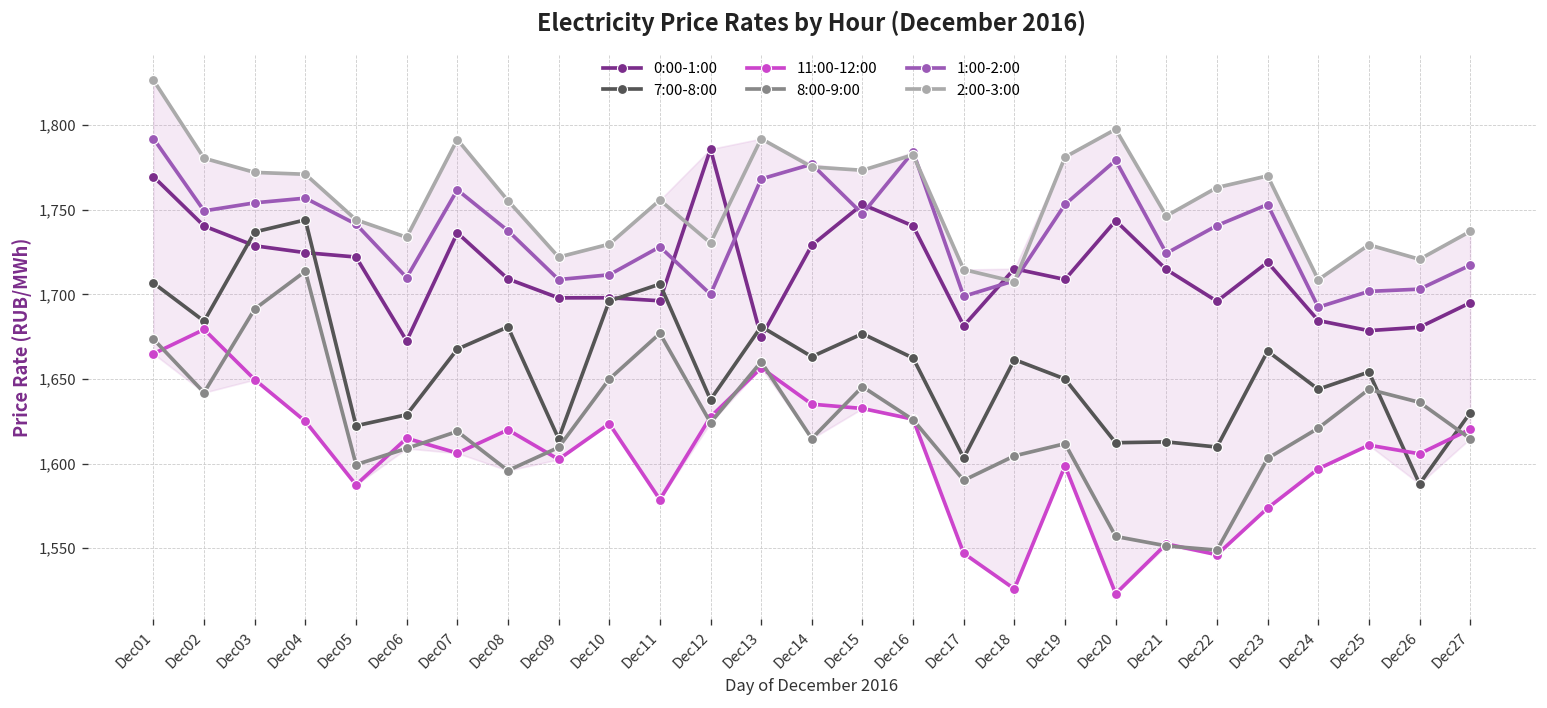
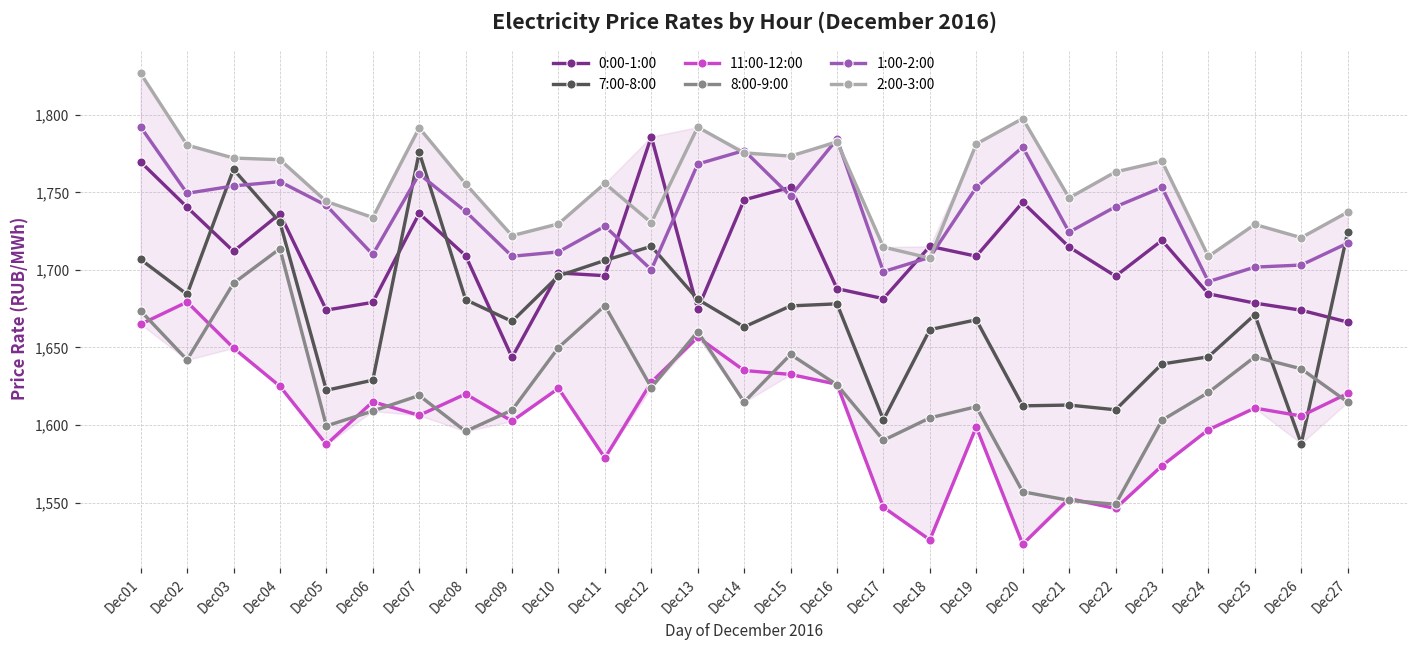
0:00-1:00, Dec03: 1,729 -> 1,712
7:00-8:00, Dec03: 1,737 -> 1,765
0:00-1:00, Dec04: 1,725 -> 1,736
7:00-8:00, Dec04: 1,744 -> 1,731
0:00-1:00, Dec05: 1,722 -> 1,674
0:00-1:00, Dec06: 1,673 -> 1,679
7:00-8:00, Dec07: 1,668 -> 1,776
0:00-1:00, Dec09: 1,698 -> 1,644
7:00-8:00, Dec09: 1,615 -> 1,667
7:00-8:00, Dec12: 1,638 -> 1,715
0:00-1:00, Dec14: 1,729 -> 1,745
0:00-1:00, Dec16: 1,740 -> 1,688
7:00-8:00, Dec16: 1,662 -> 1,678
7:00-8:00, Dec19: 1,650 -> 1,668
7:00-8:00, Dec23: 1,666 -> 1,639
7:00-8:00, Dec25: 1,654 -> 1,671
0:00-1:00, Dec26: 1,681 -> 1,674
0:00-1:00, Dec27: 1,695 -> 1,666
7:00-8:00, Dec27: 1,630 -> 1,724
